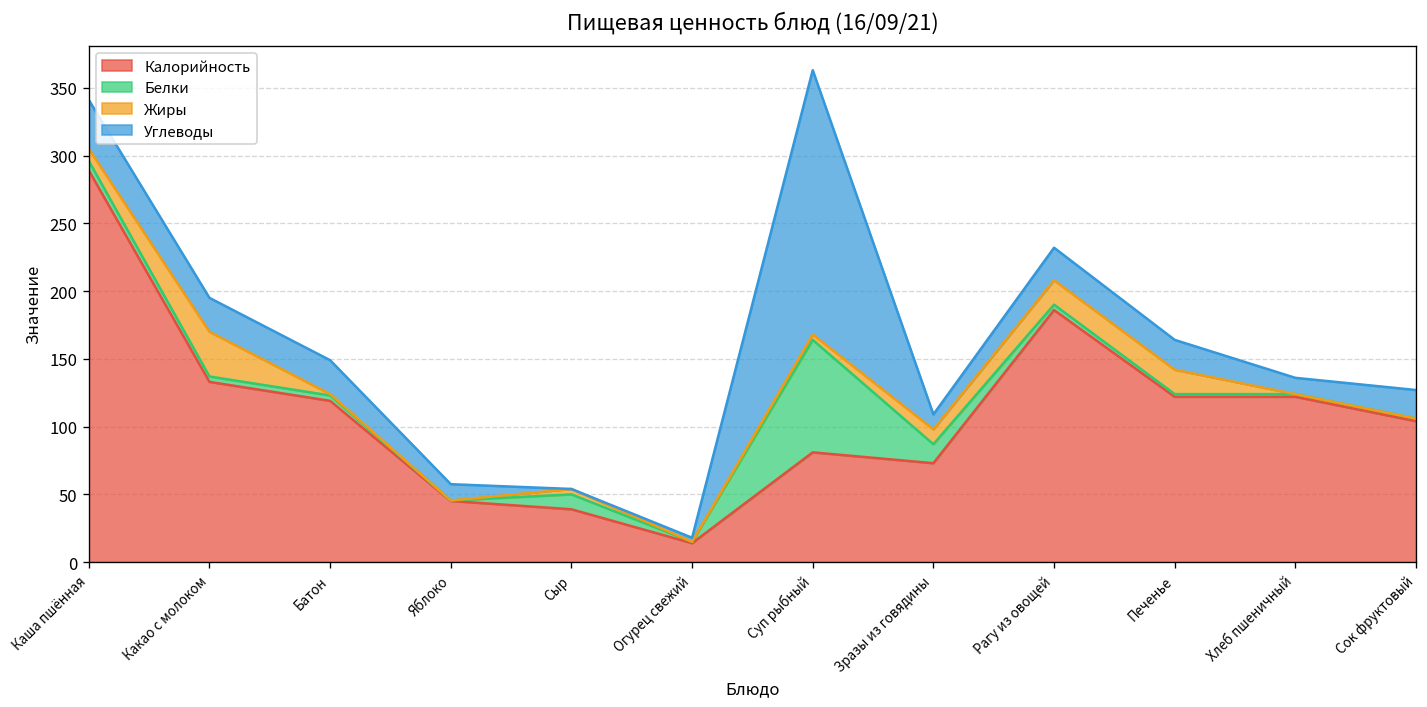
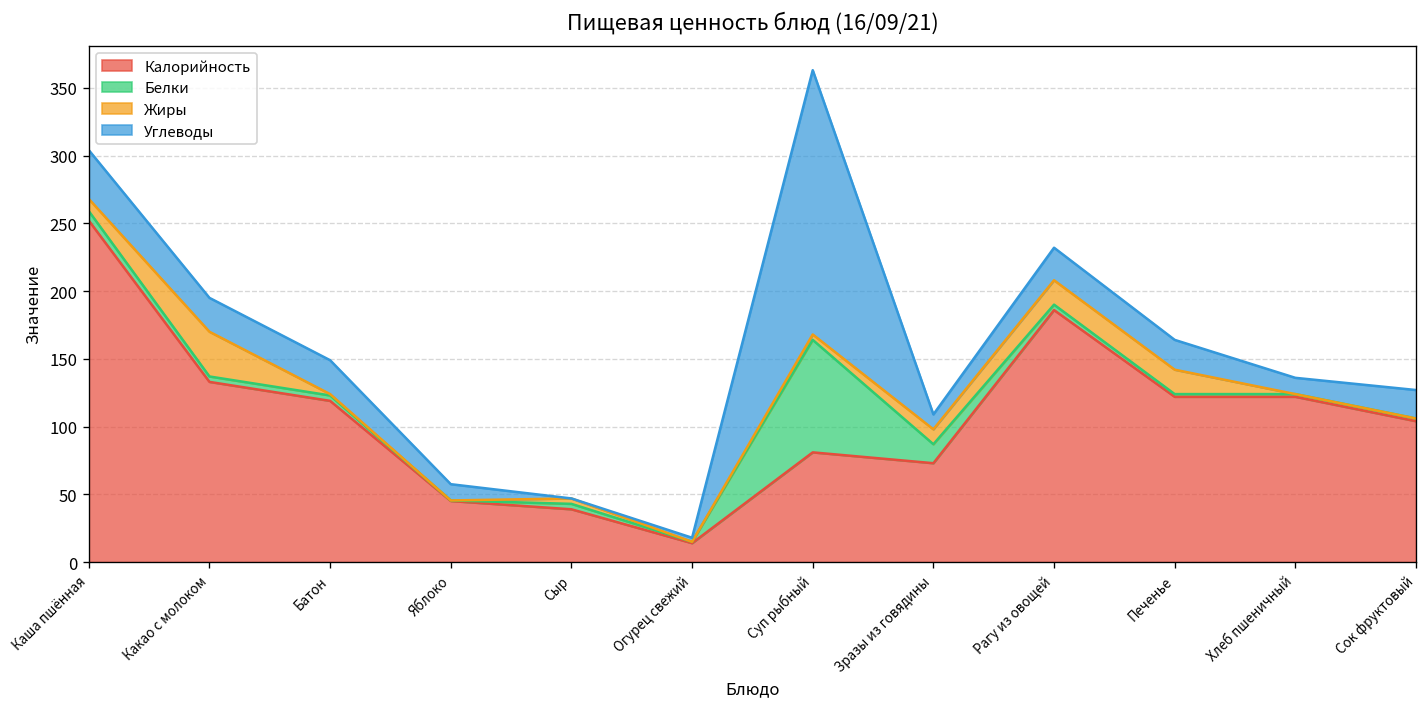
Калорийность, Каша пшённая: 289 -> 252
Белки, Сыр: 11 -> 4
